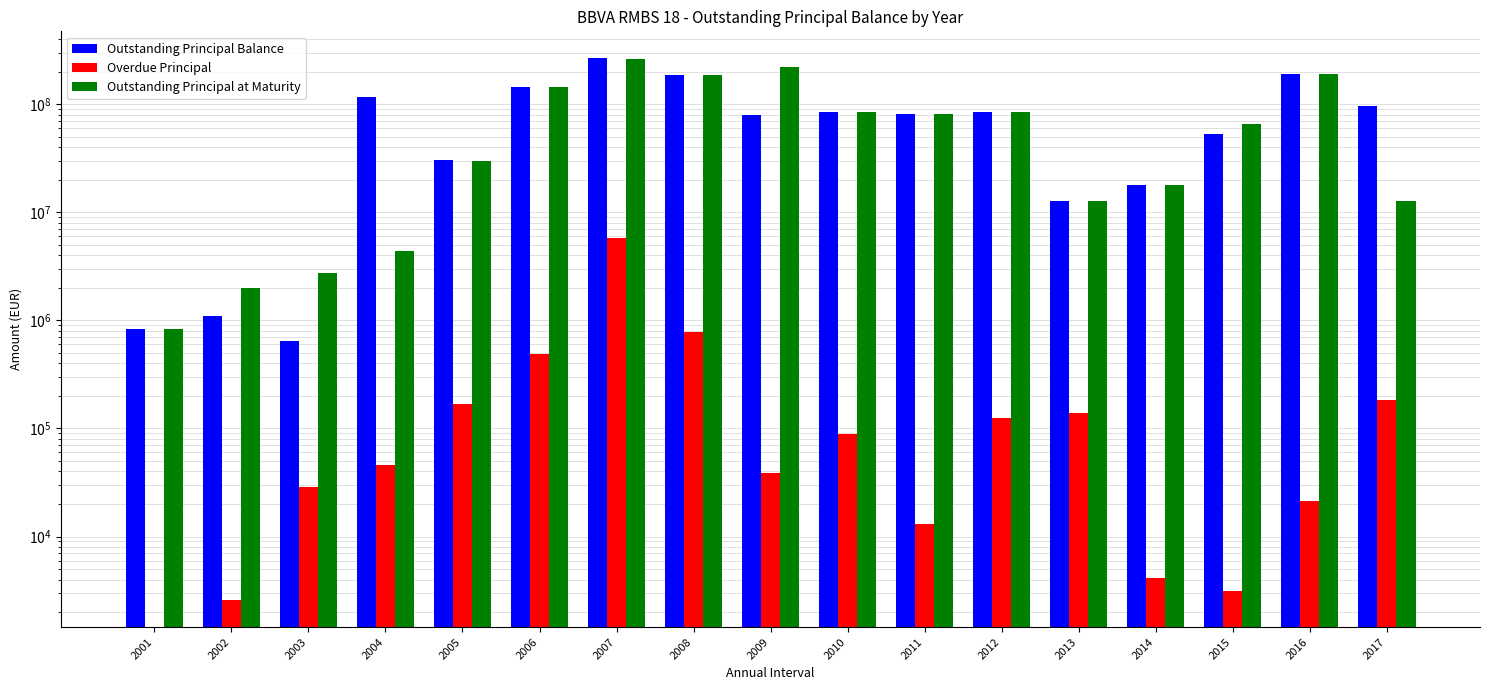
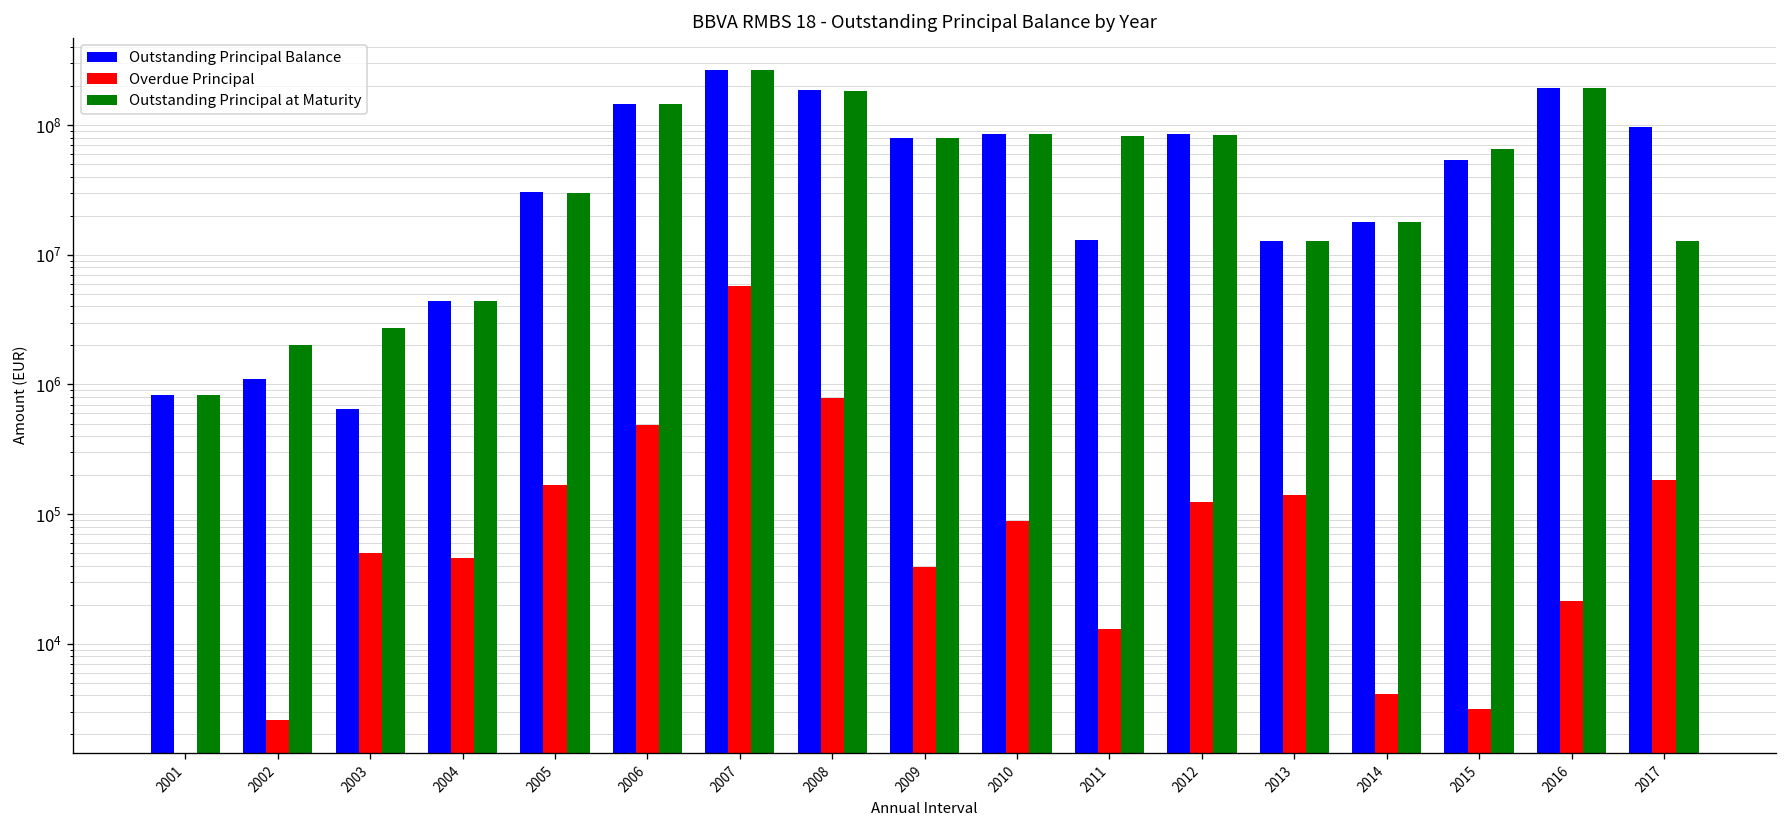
Overdue Principal, 2003: 28000 -> 50000
Outstanding Principal Balance, 2004: 120000000 -> 4400000
Outstanding Principal at Maturity, 2009: 220000000 -> 80000000
Outstanding Principal Balance, 2011: 80000000 -> 13000000
